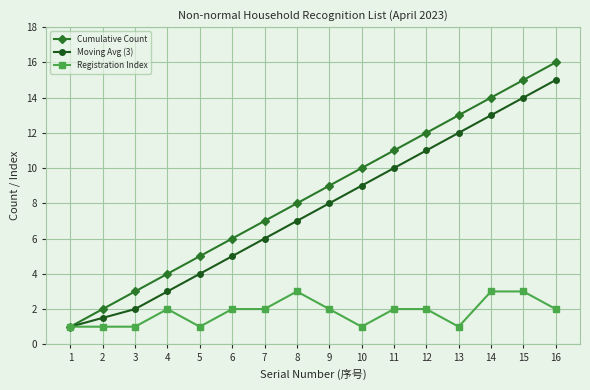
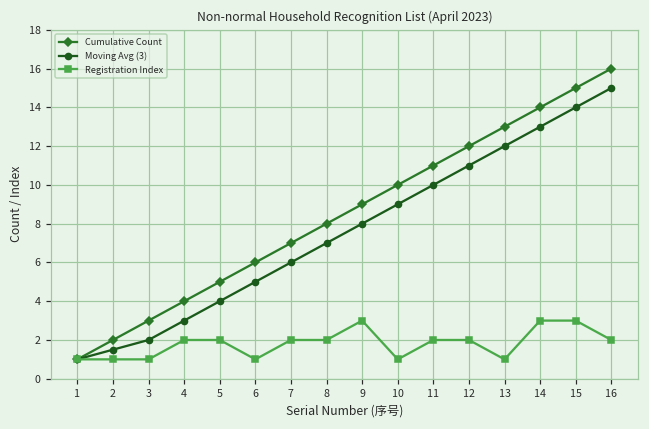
Registration Index, 5: 1 -> 2
Registration Index, 6: 2 -> 1
Registration Index, 8: 3 -> 2
Registration Index, 9: 2 -> 3
